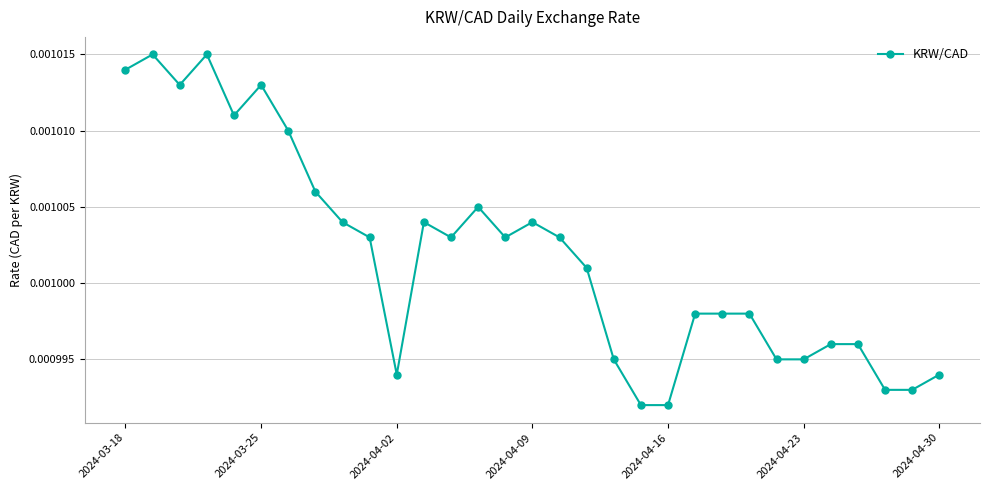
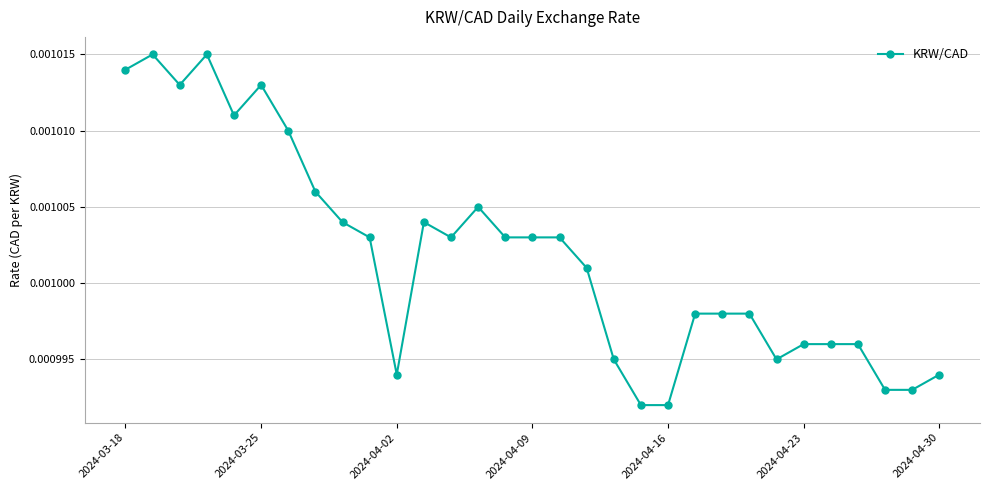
2024-04-09: 0.001004 -> 0.001003
2024-04-23: 0.000995 -> 0.000996
